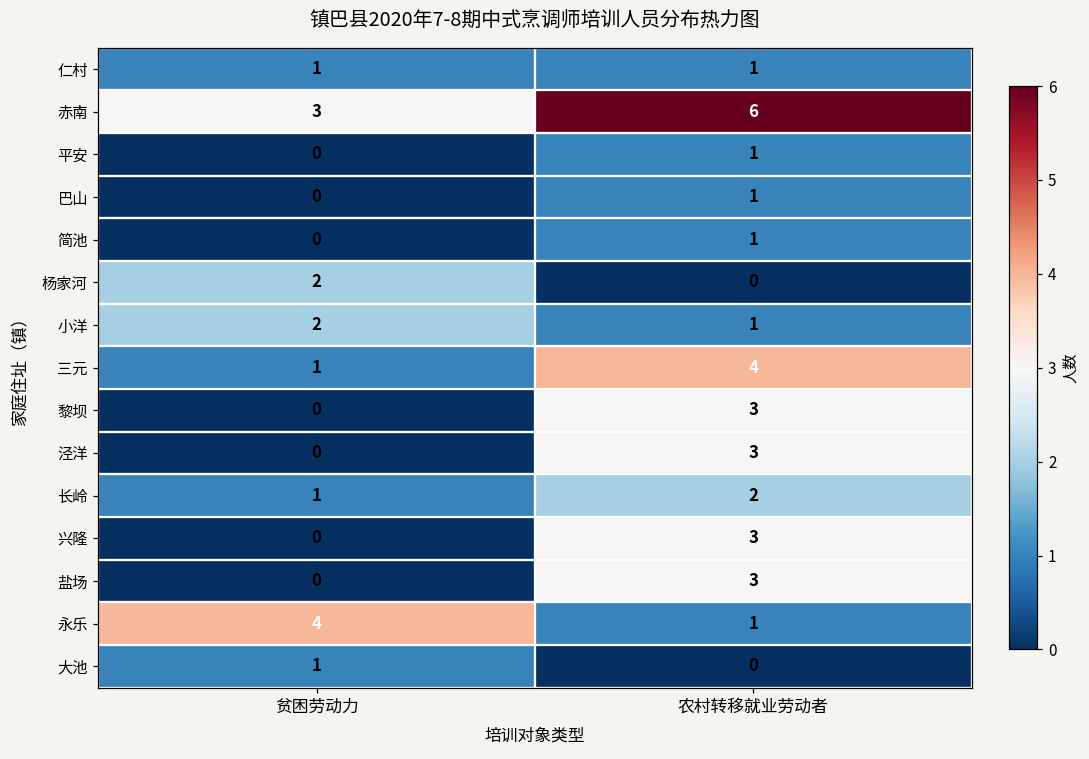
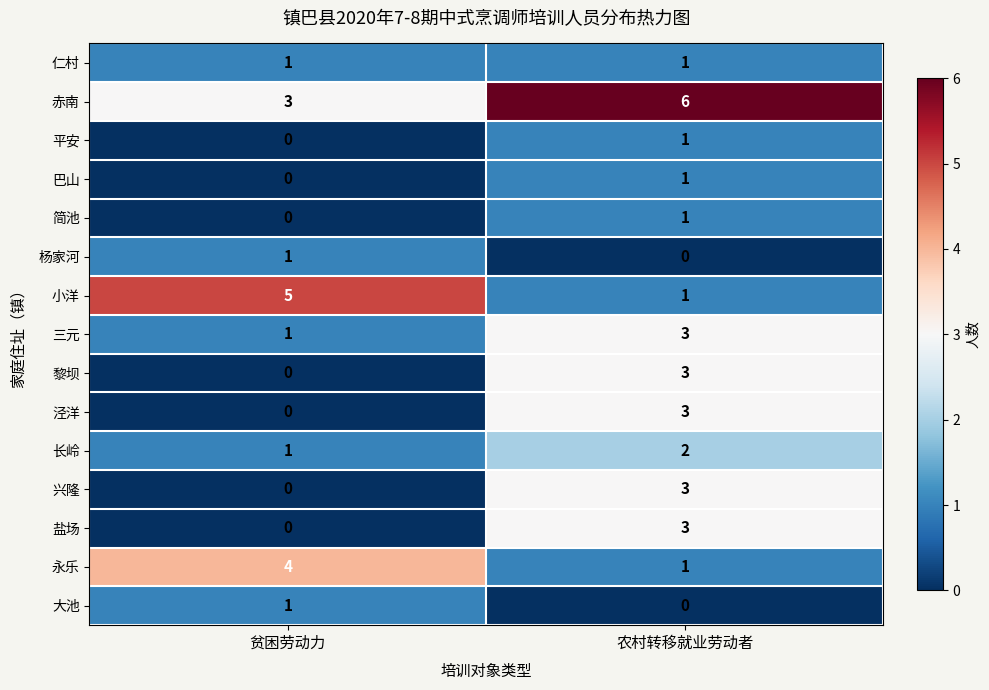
杨家河, 贫困劳动力: 2 -> 1
小洋, 贫困劳动力: 2 -> 5
三元, 农村转移就业劳动者: 4 -> 3
